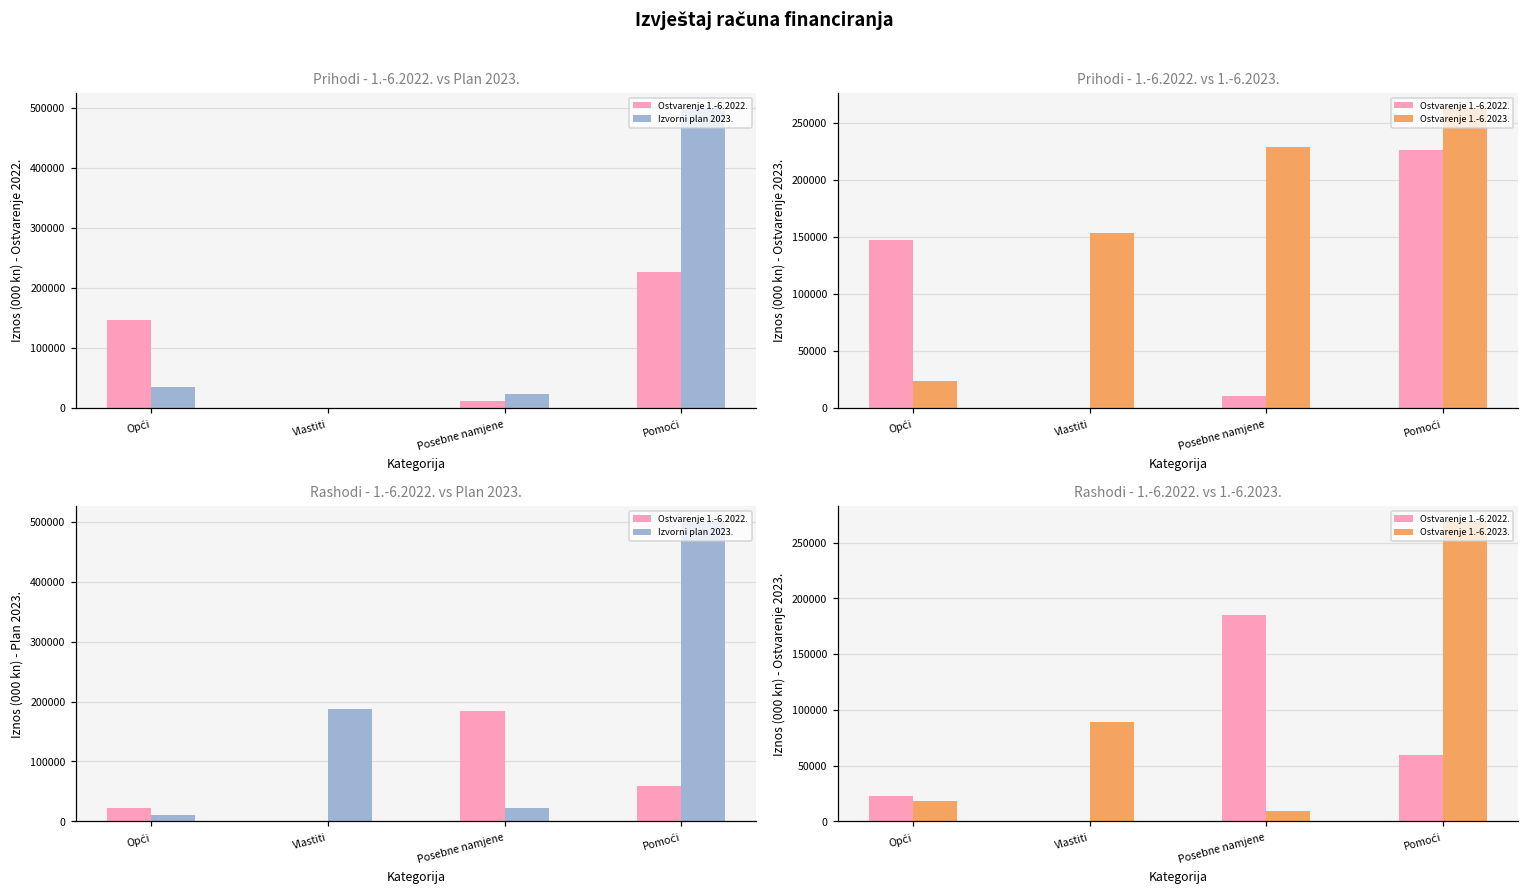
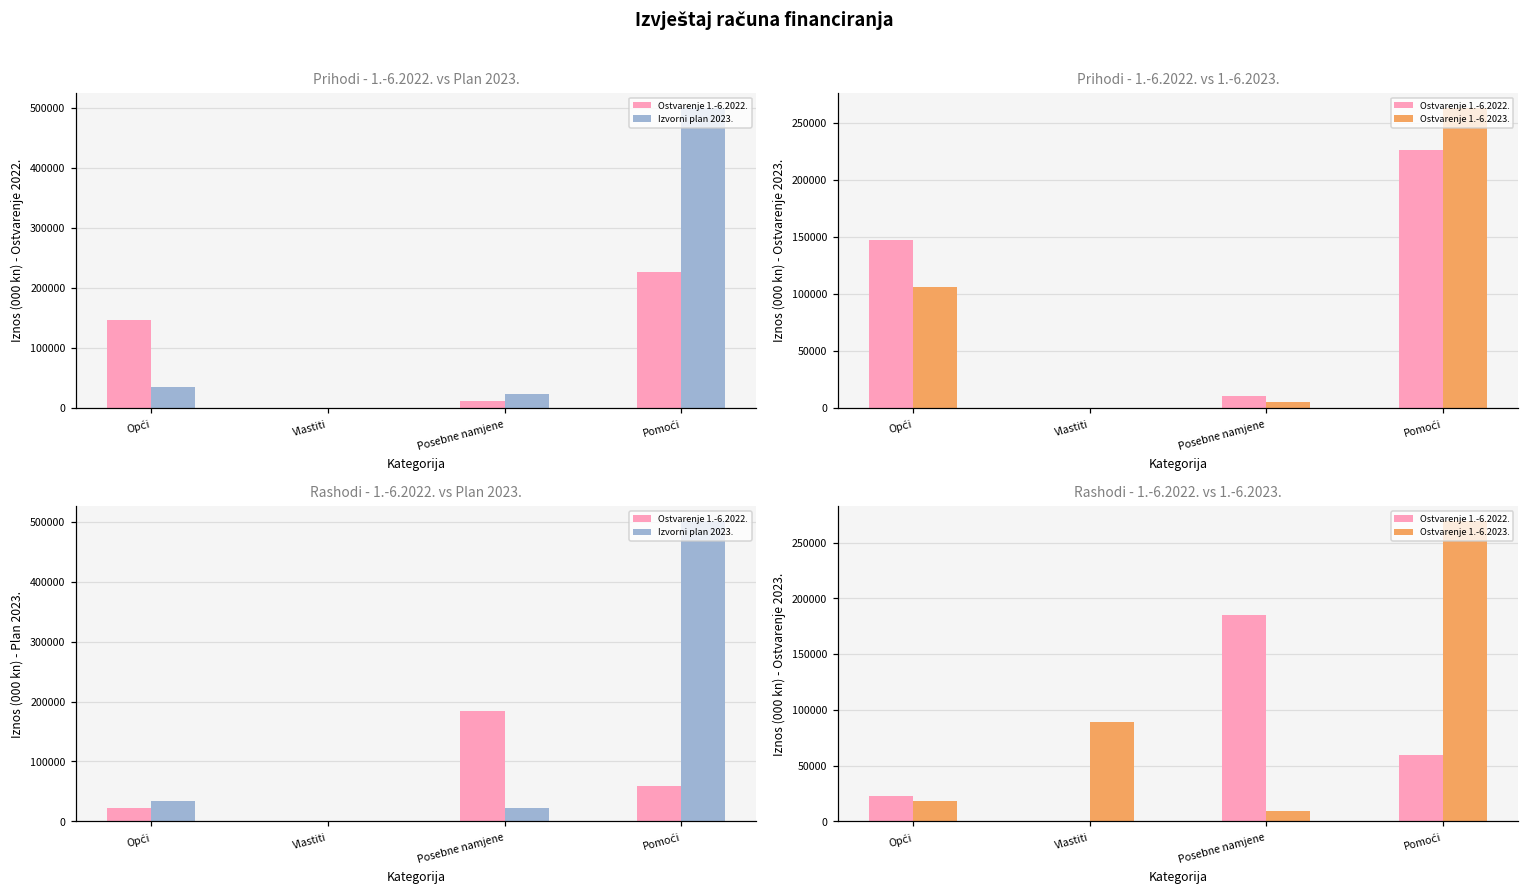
Prihodi - 1.-6.2022. vs 1.-6.2023., Ostvarenje 1.-6.2023., Opći: 24000 -> 106000
Prihodi - 1.-6.2022. vs 1.-6.2023., Ostvarenje 1.-6.2023., Vlastiti: 154000 -> 0
Prihodi - 1.-6.2022. vs 1.-6.2023., Ostvarenje 1.-6.2023., Posebne namjene: 229000 -> 6000
Rashodi - 1.-6.2022. vs Plan 2023., Izvorni plan 2023., Opći: 10000 -> 30000
Rashodi - 1.-6.2022. vs Plan 2023., Izvorni plan 2023., Vlastiti: 190000 -> 0
